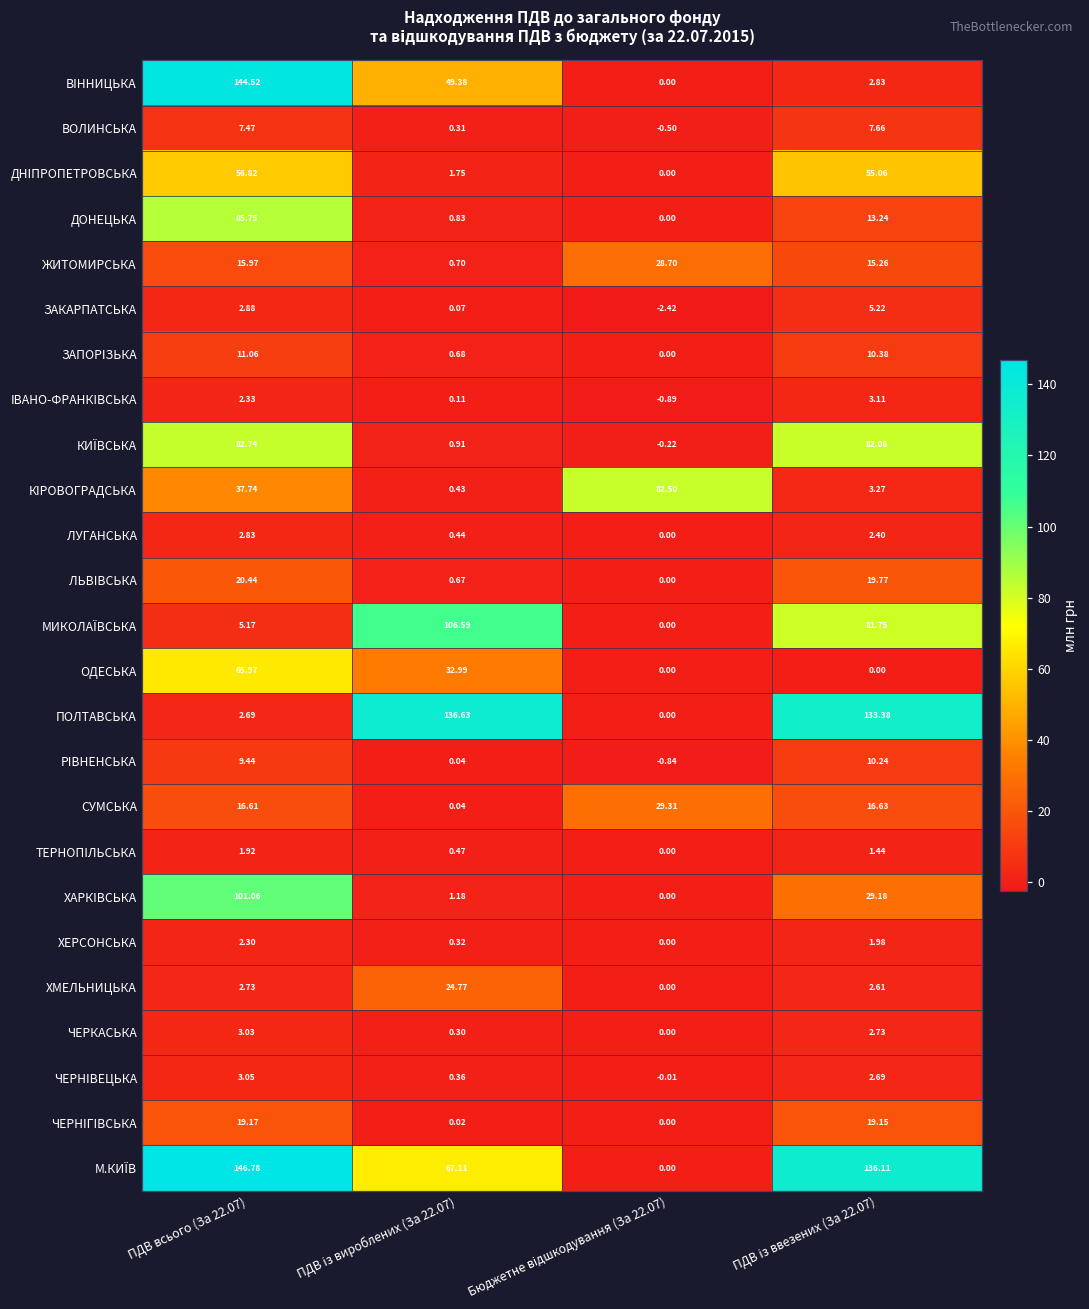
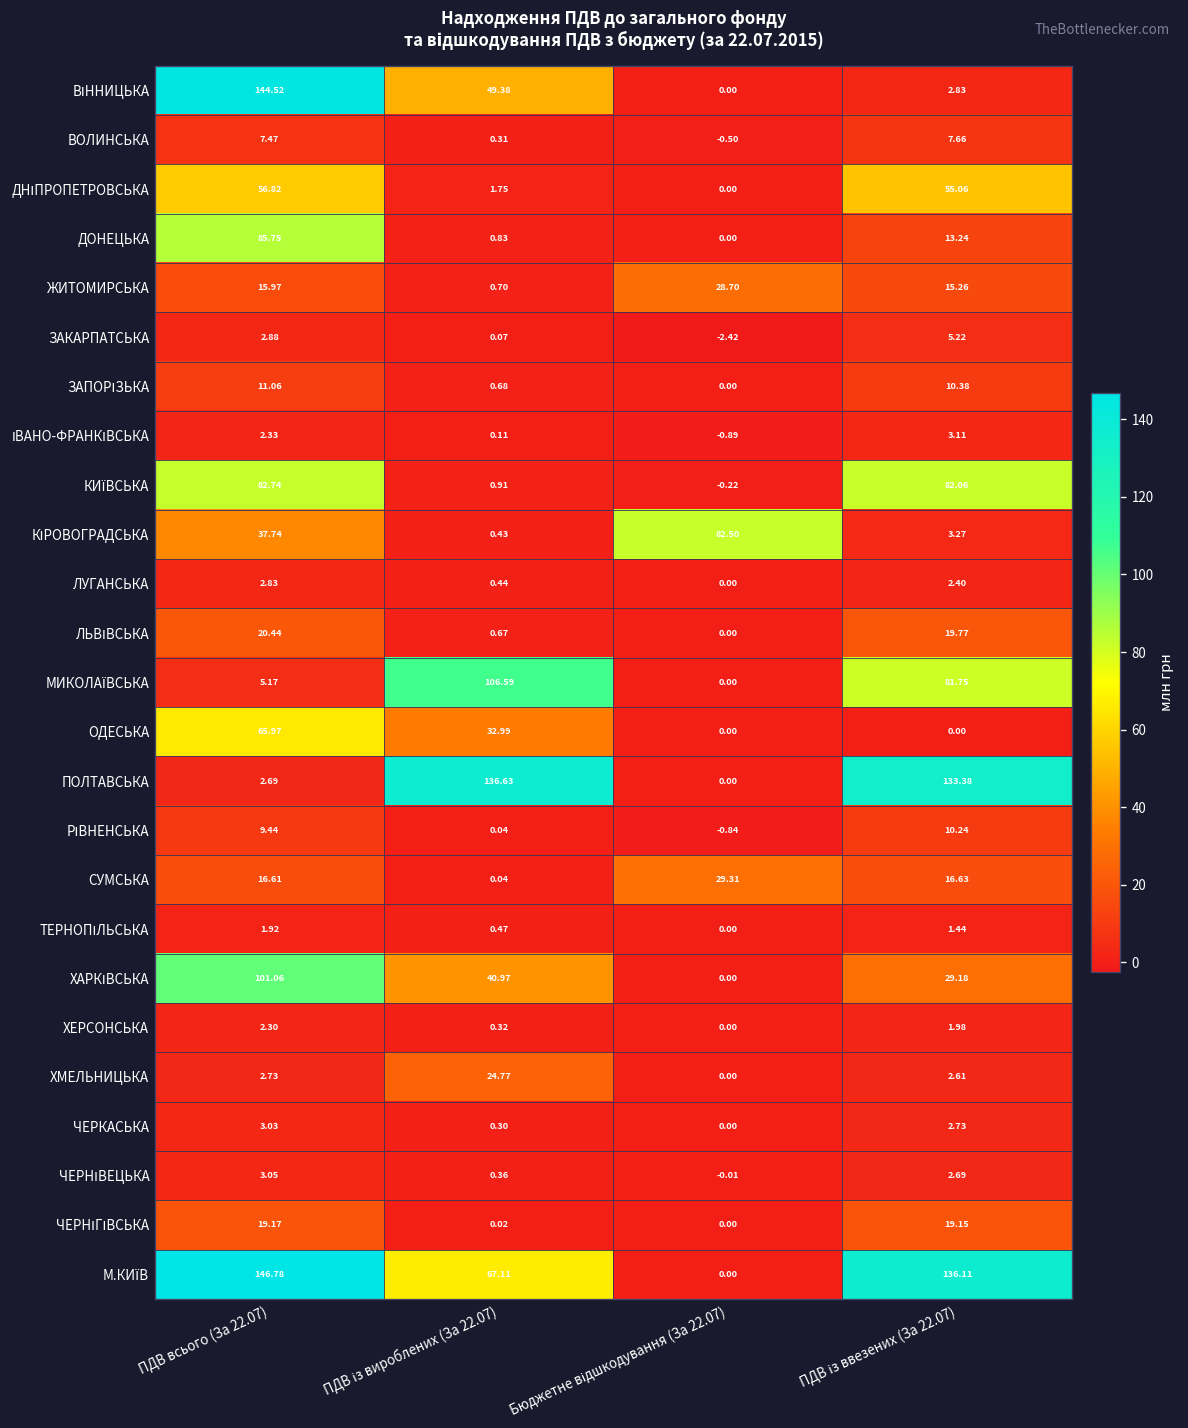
ХАРКІВСЬКА, ПДВ із вироблених (За 22.07): 1.18 -> 40.97
